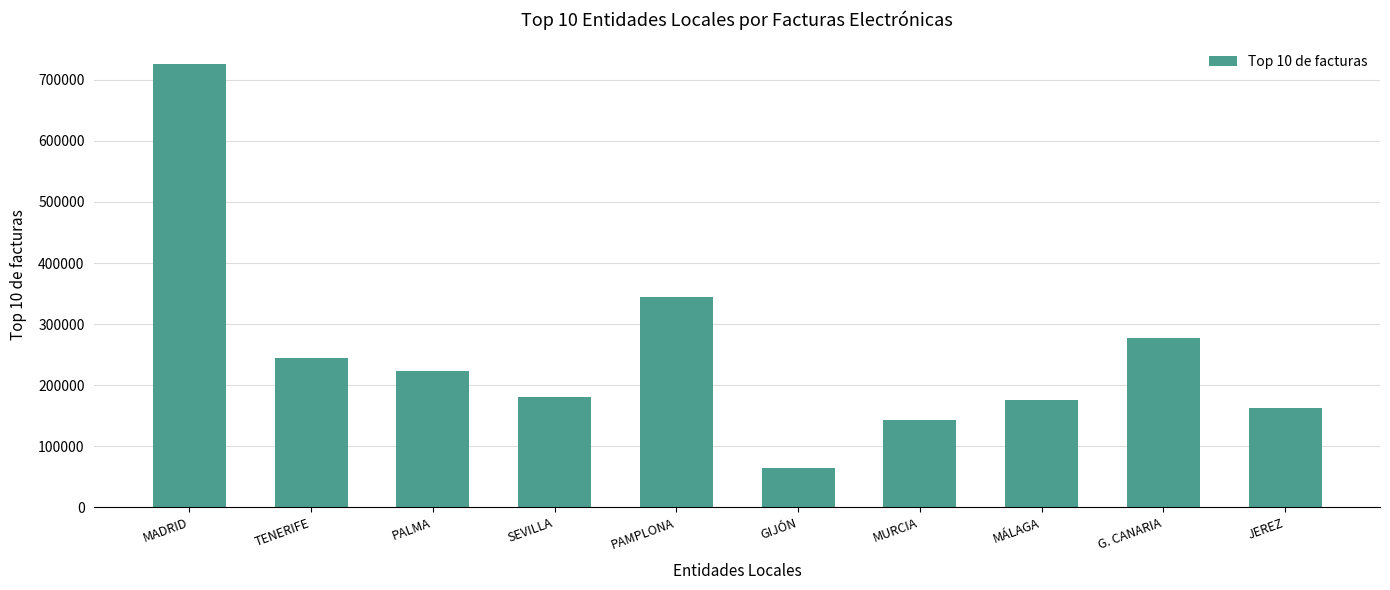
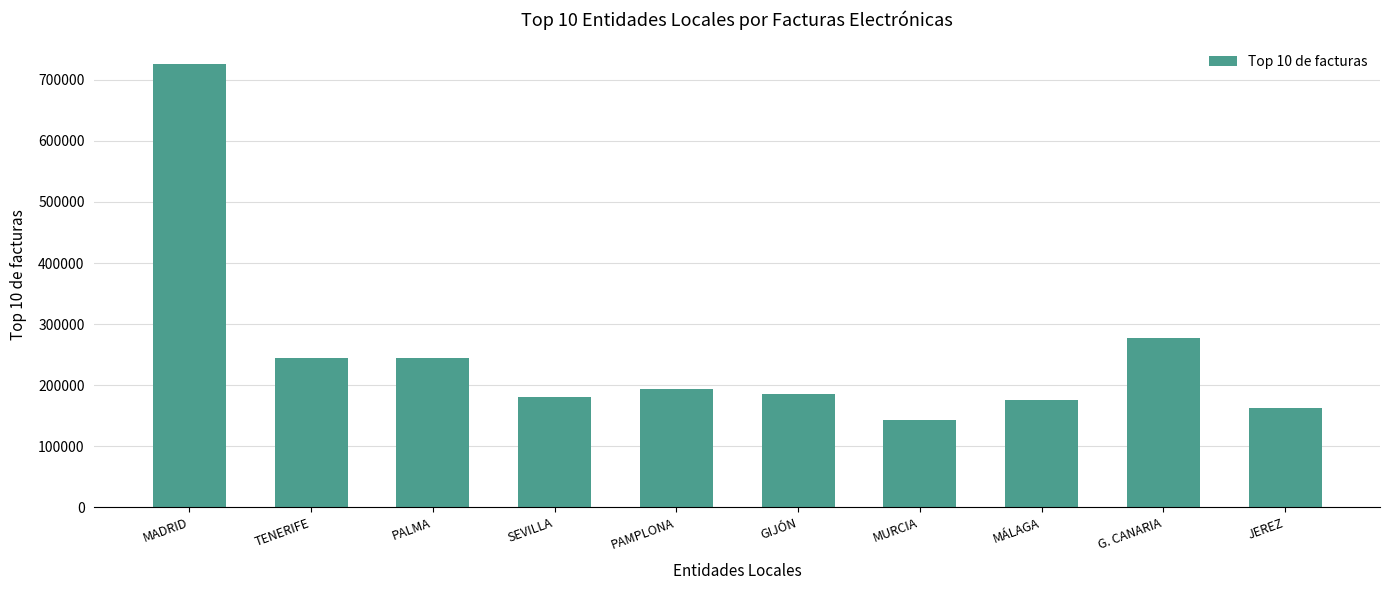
PALMA: 220000 -> 240000
PAMPLONA: 340000 -> 190000
GIJÓN: 60000 -> 190000
